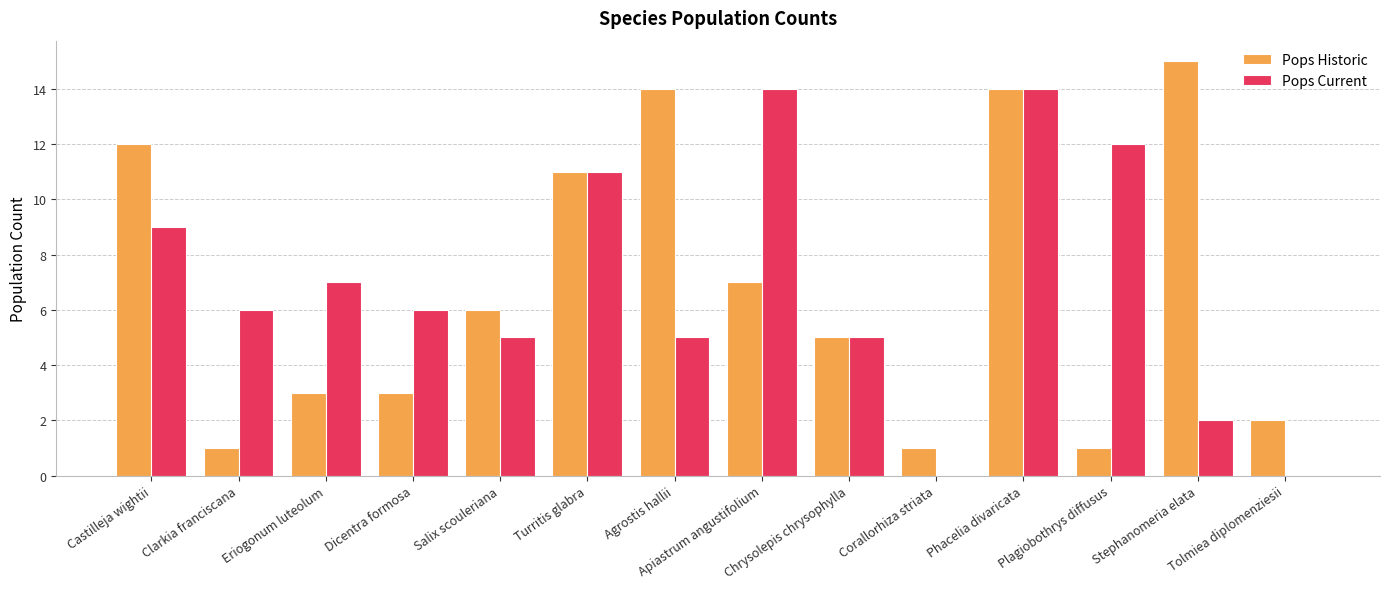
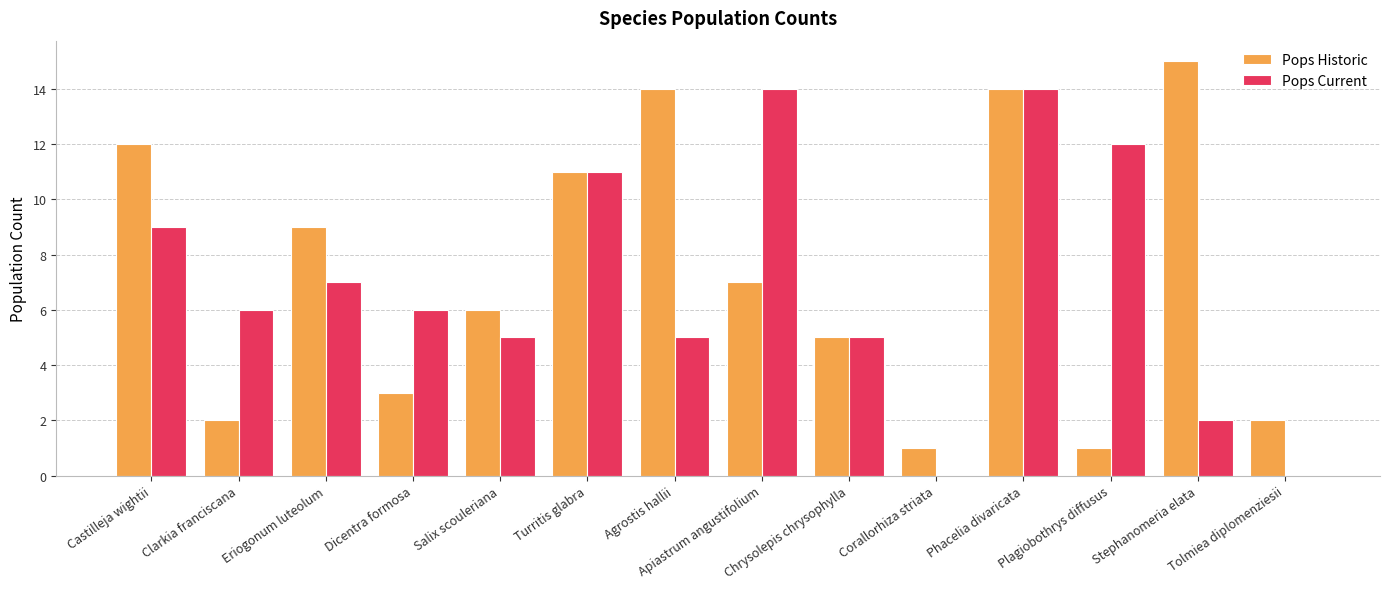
Pops Historic, Clarkia franciscana: 1 -> 2
Pops Historic, Eriogonum luteolum: 3 -> 9
